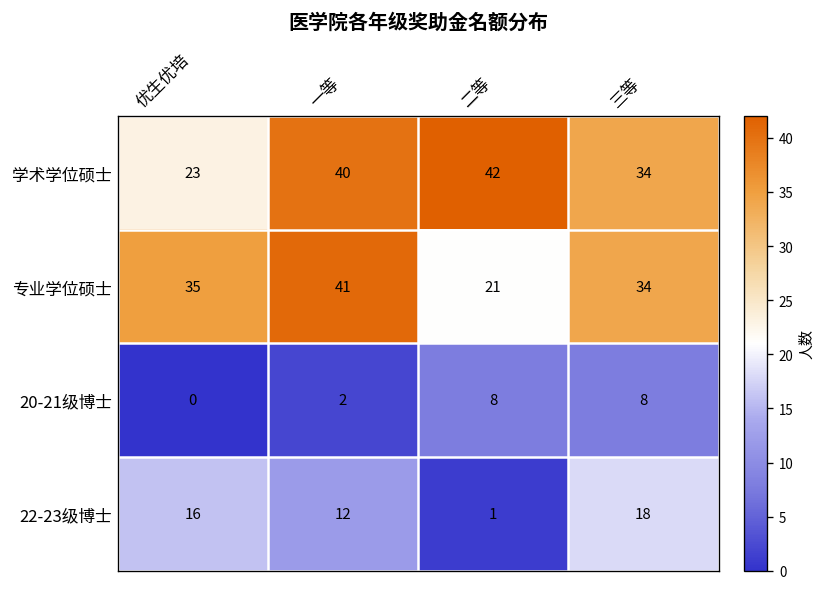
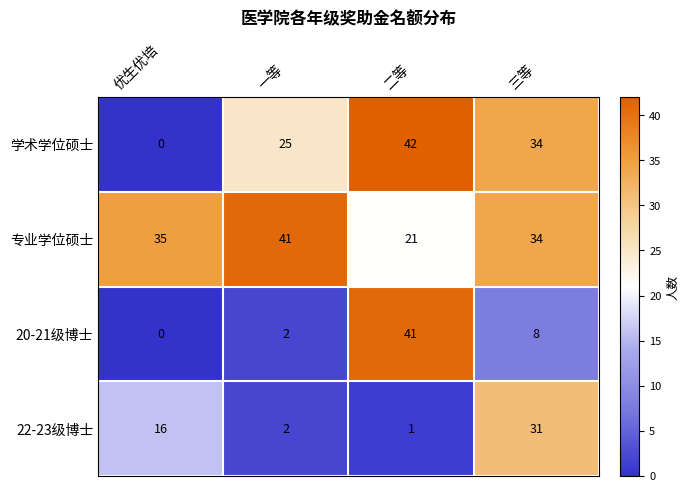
学术学位硕士, 优生优培: 23 -> 0
学术学位硕士, 一等: 40 -> 25
20-21级博士, 二等: 8 -> 41
22-23级博士, 一等: 12 -> 2
22-23级博士, 三等: 18 -> 31
